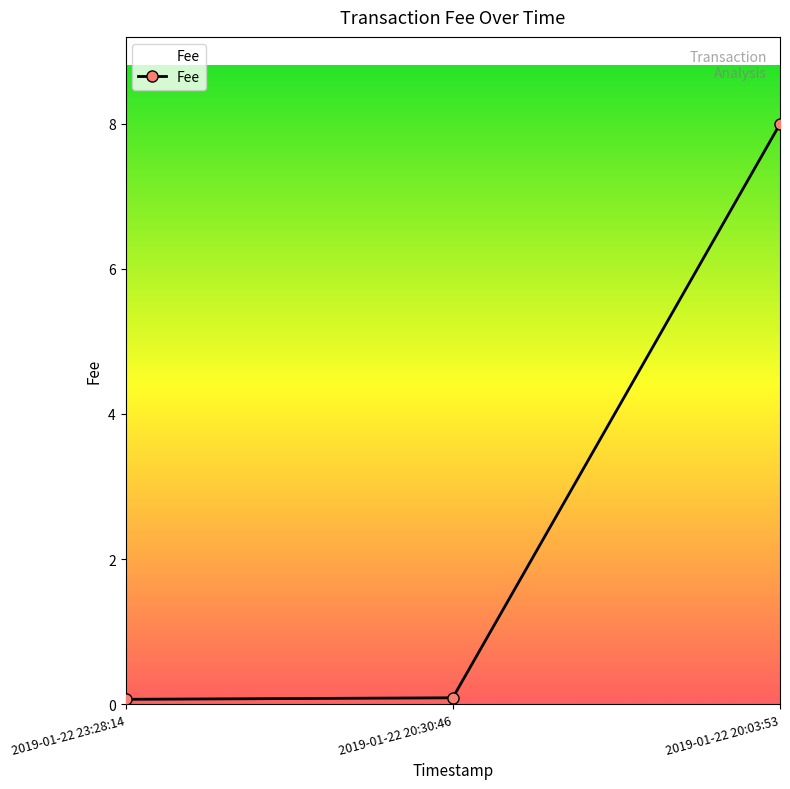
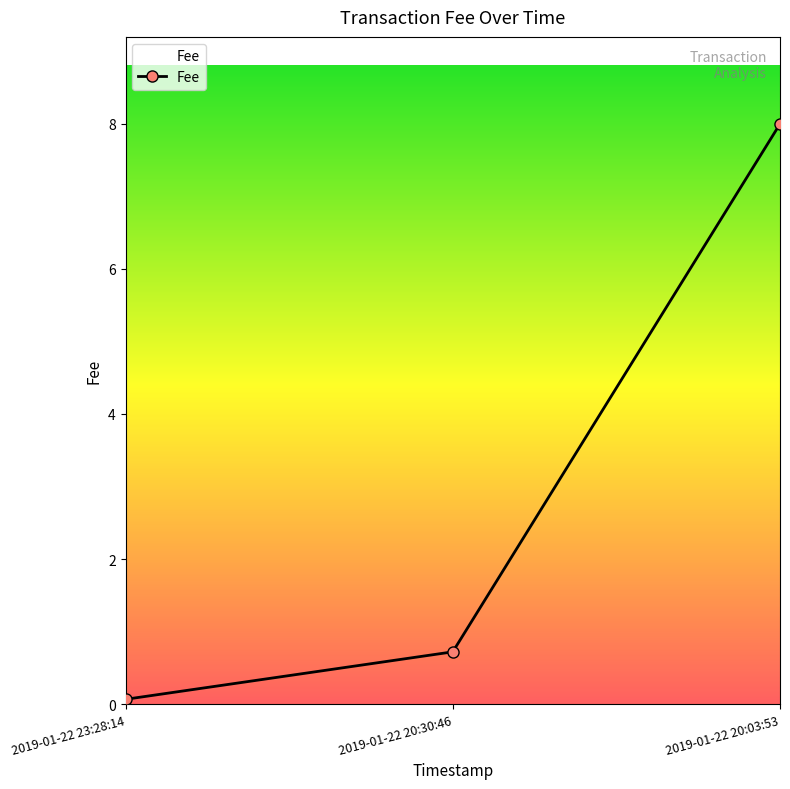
2019-01-22 20:30:46: 0.1 -> 0.7
